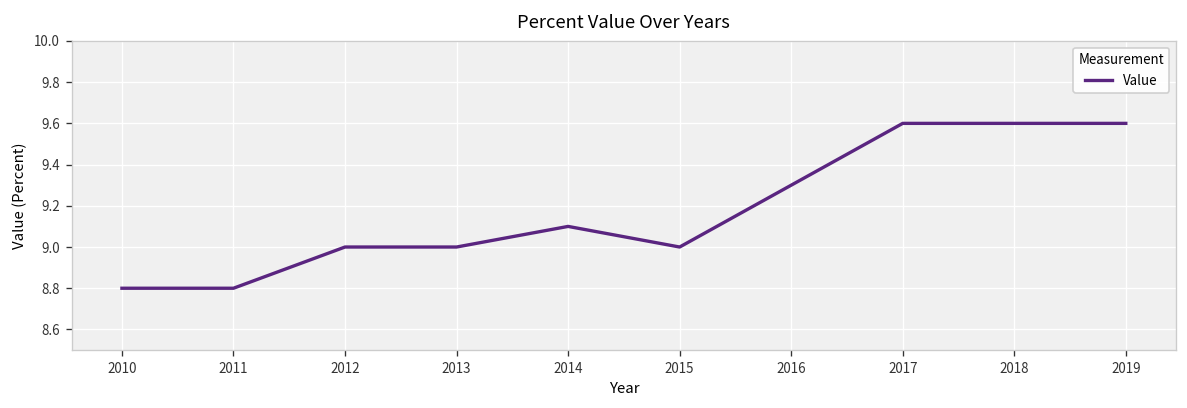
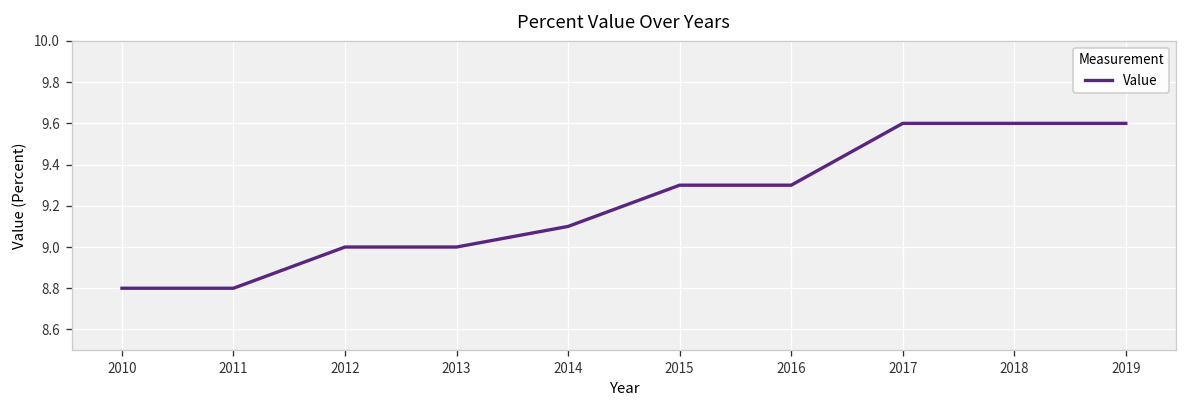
2015: 9.0 -> 9.3
